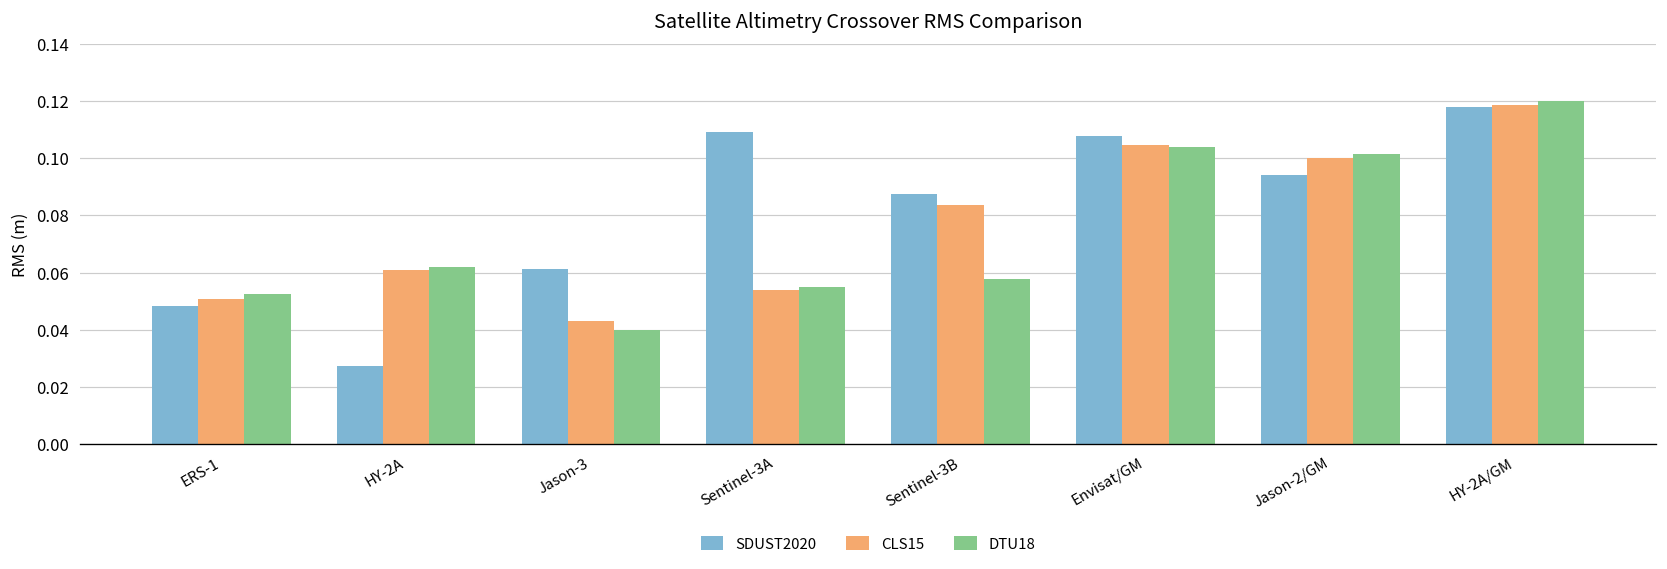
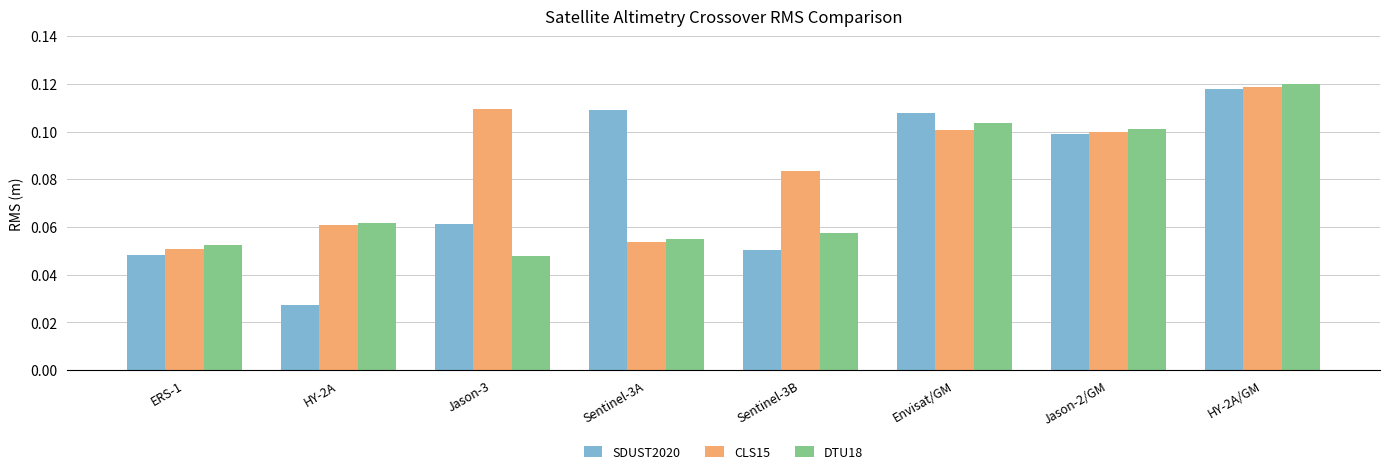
CLS15, Jason-3: 0.043 -> 0.110
DTU18, Jason-3: 0.040 -> 0.048
SDUST2020, Sentinel-3B: 0.088 -> 0.050
CLS15, Envisat/GM: 0.105 -> 0.101
SDUST2020, Jason-2/GM: 0.094 -> 0.099
